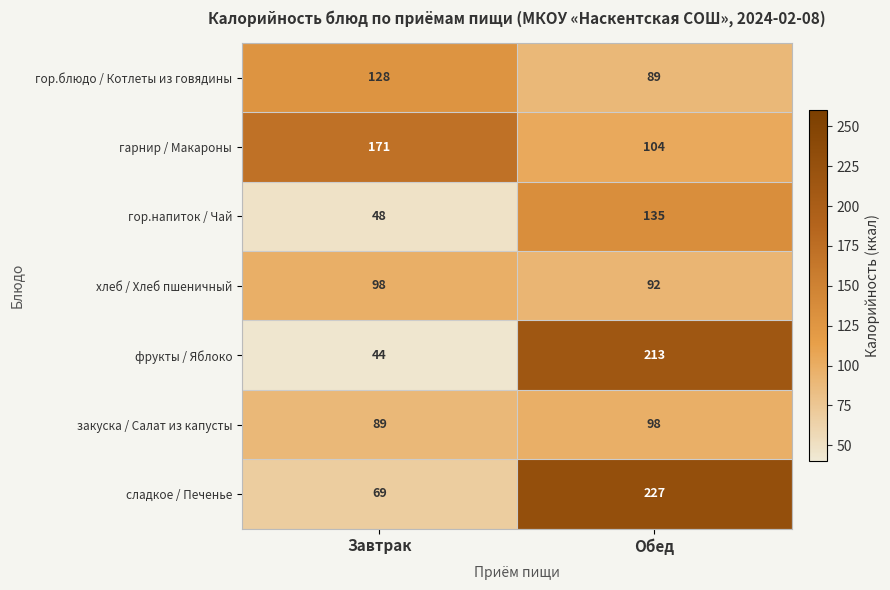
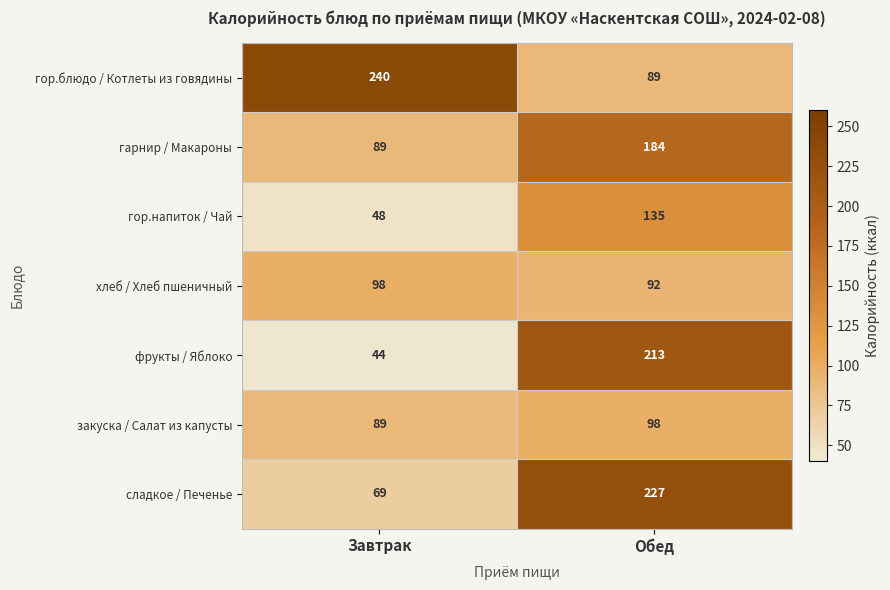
гор.блюдо / Котлеты из говядины, Завтрак: 128 -> 240
гарнир / Макароны, Завтрак: 171 -> 89
гарнир / Макароны, Обед: 104 -> 184
